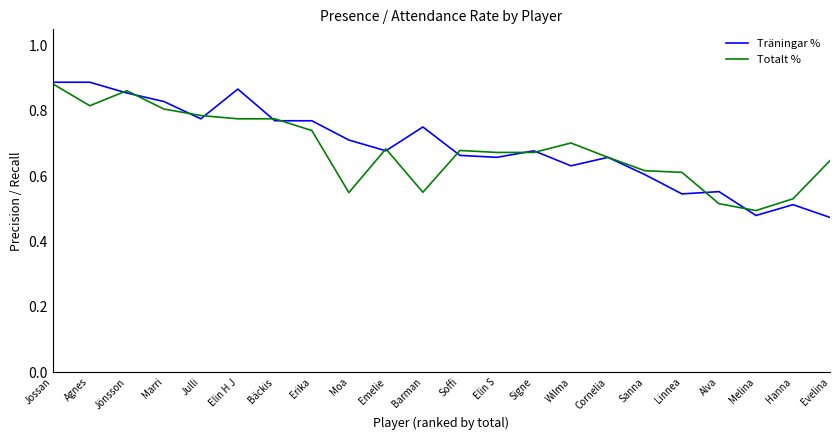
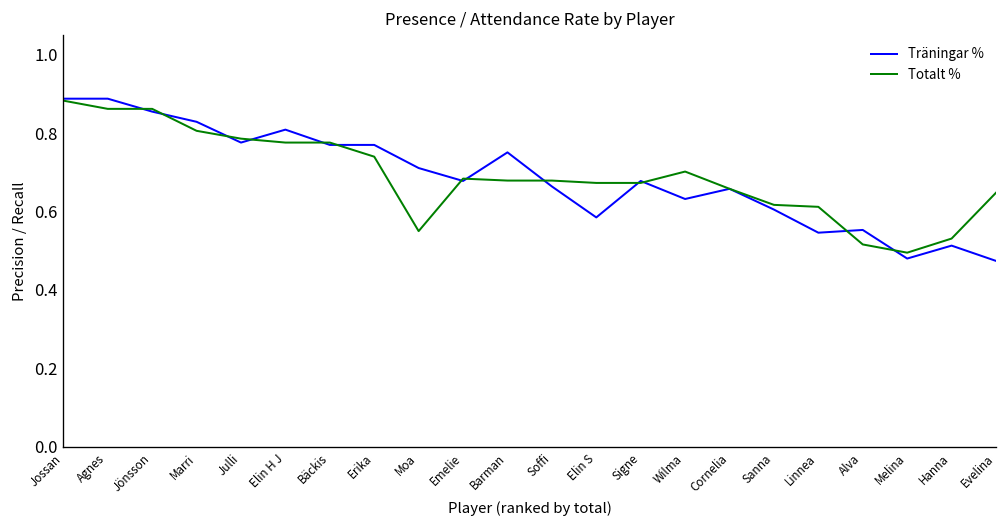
Totalt %, Agnes: 0.82 -> 0.86
Träningar %, Elin H J: 0.87 -> 0.81
Totalt %, Barman: 0.55 -> 0.68
Träningar %, Elin S: 0.66 -> 0.59
